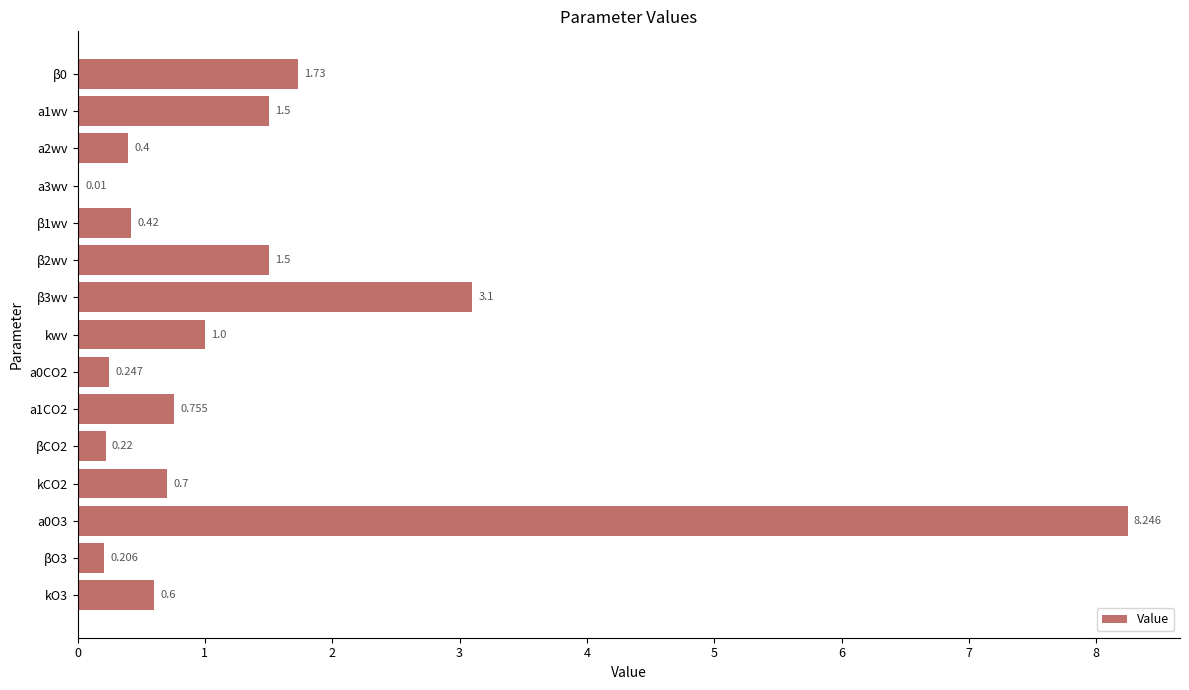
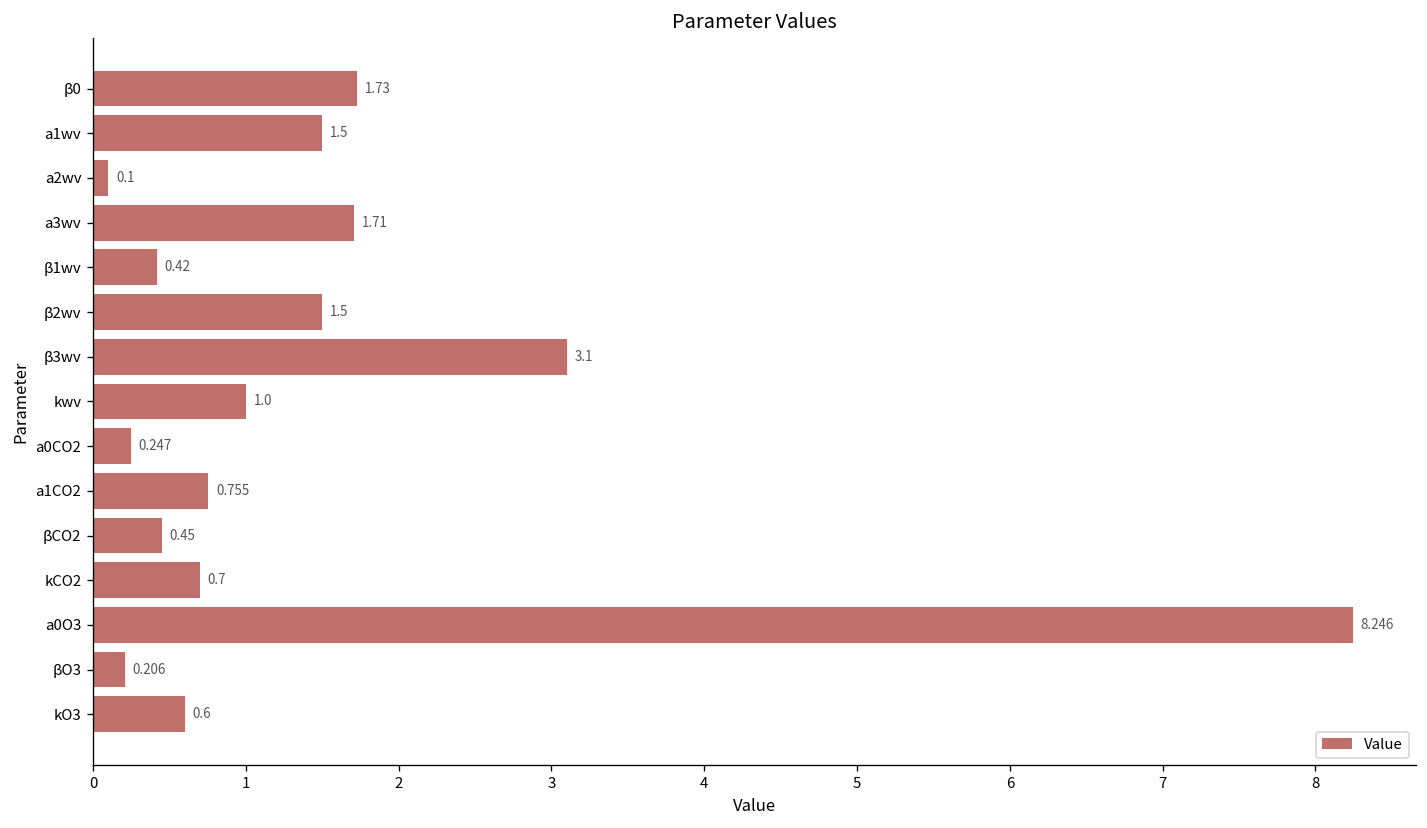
a2wv: 0.4 -> 0.1
a3wv: 0.01 -> 1.71
βCO2: 0.22 -> 0.45
